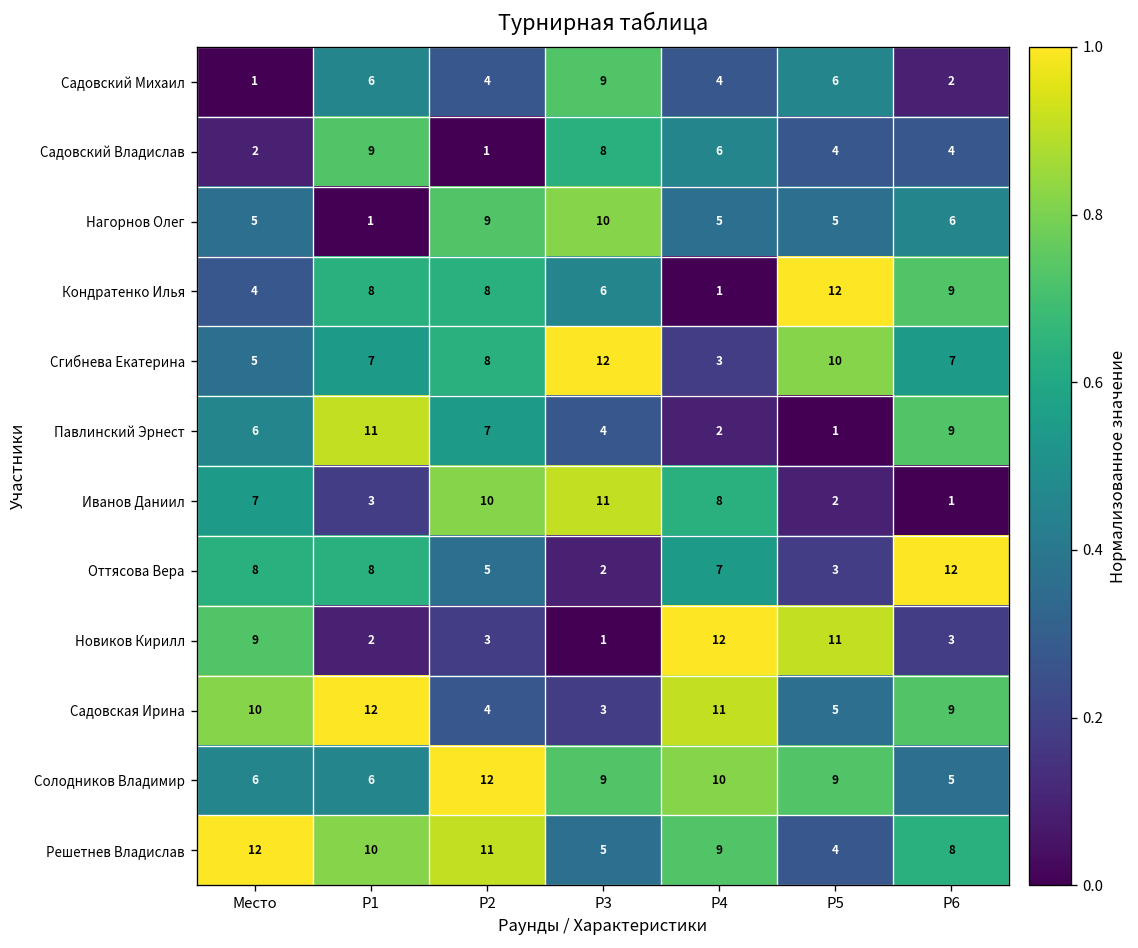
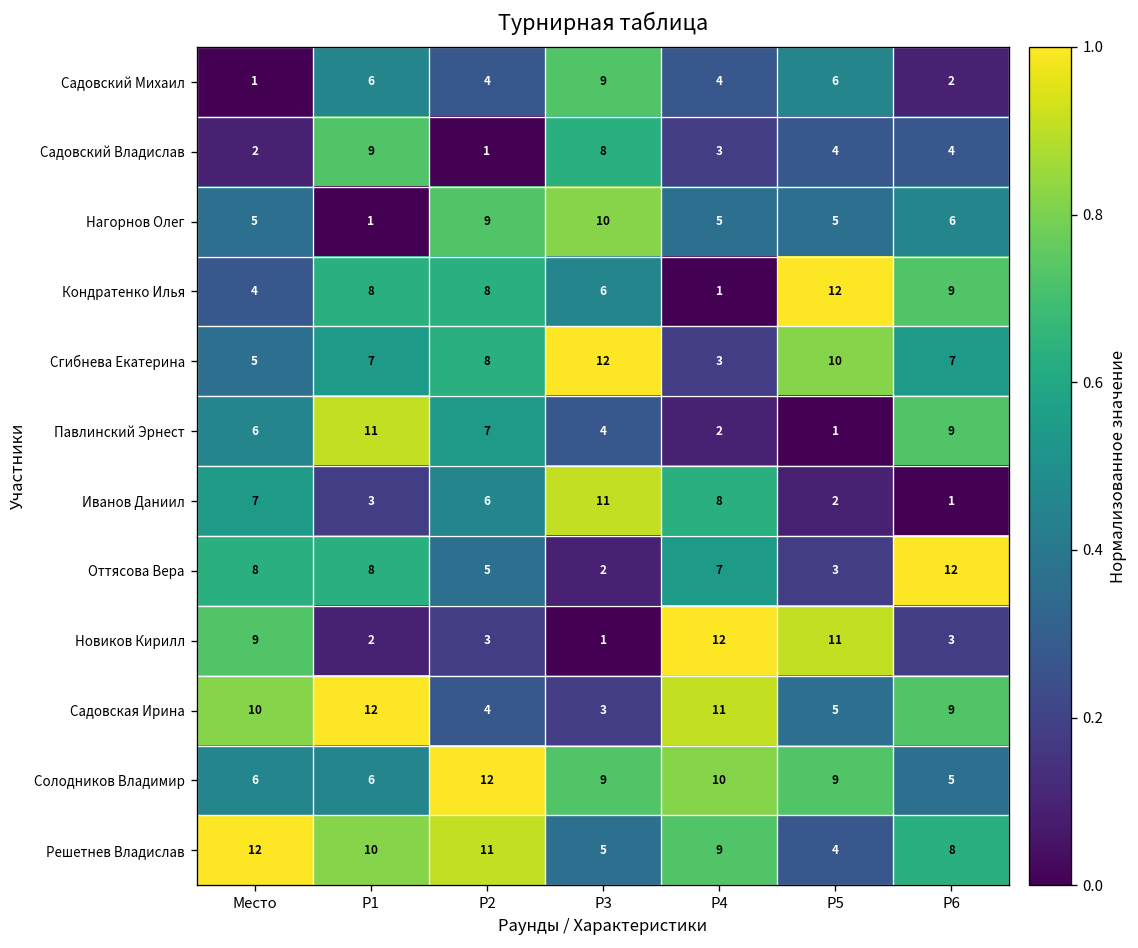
Садовский Владислав, Р4: 6 -> 3
Иванов Даниил, Р2: 10 -> 6
